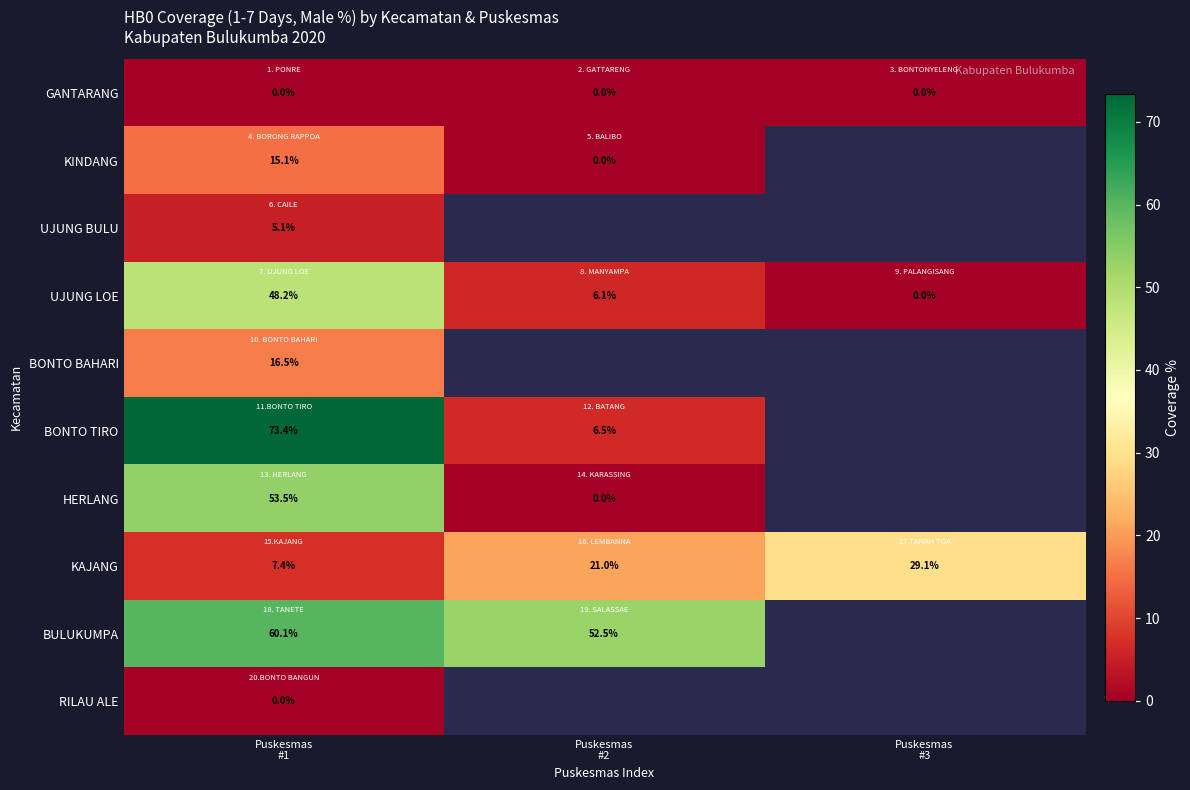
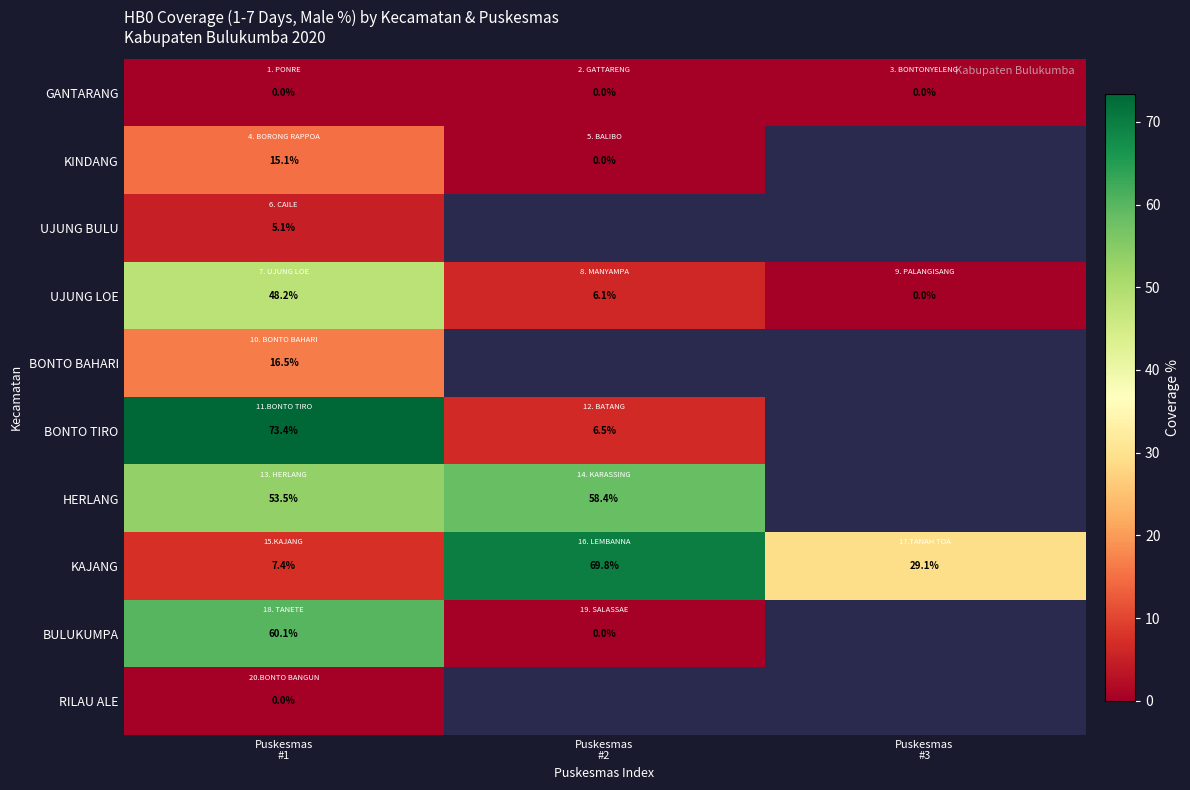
HERLANG, Puskesmas #2: 0.0% -> 58.4%
KAJANG, Puskesmas #2: 21.0% -> 69.8%
BULUKUMPA, Puskesmas #2: 52.5% -> 0.0%
